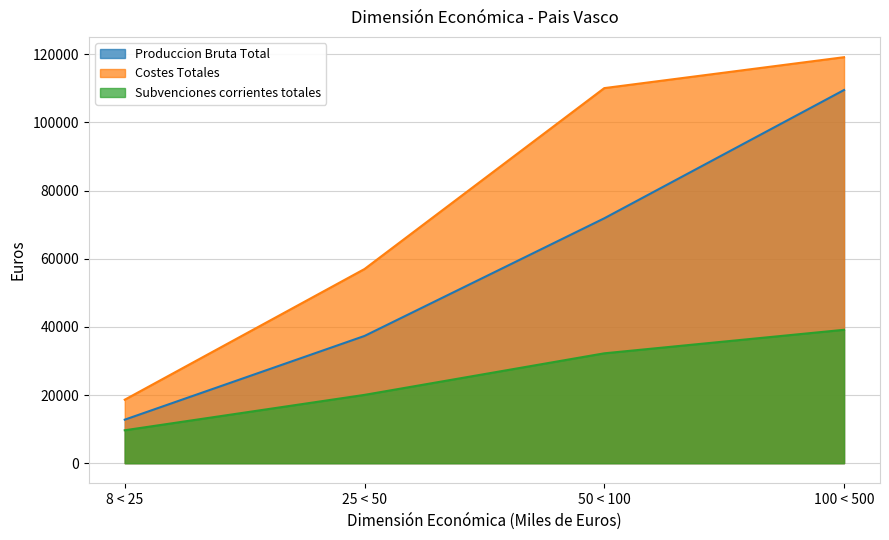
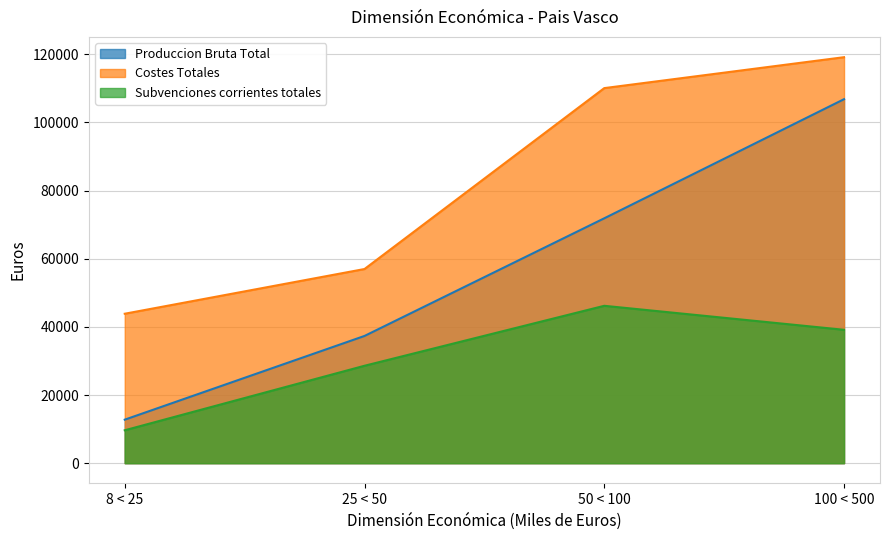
Costes Totales, 8 < 25: 19000 -> 44000
Subvenciones corrientes totales, 25 < 50: 20000 -> 29000
Subvenciones corrientes totales, 50 < 100: 32000 -> 46000
Produccion Bruta Total, 100 < 500: 110000 -> 107000
